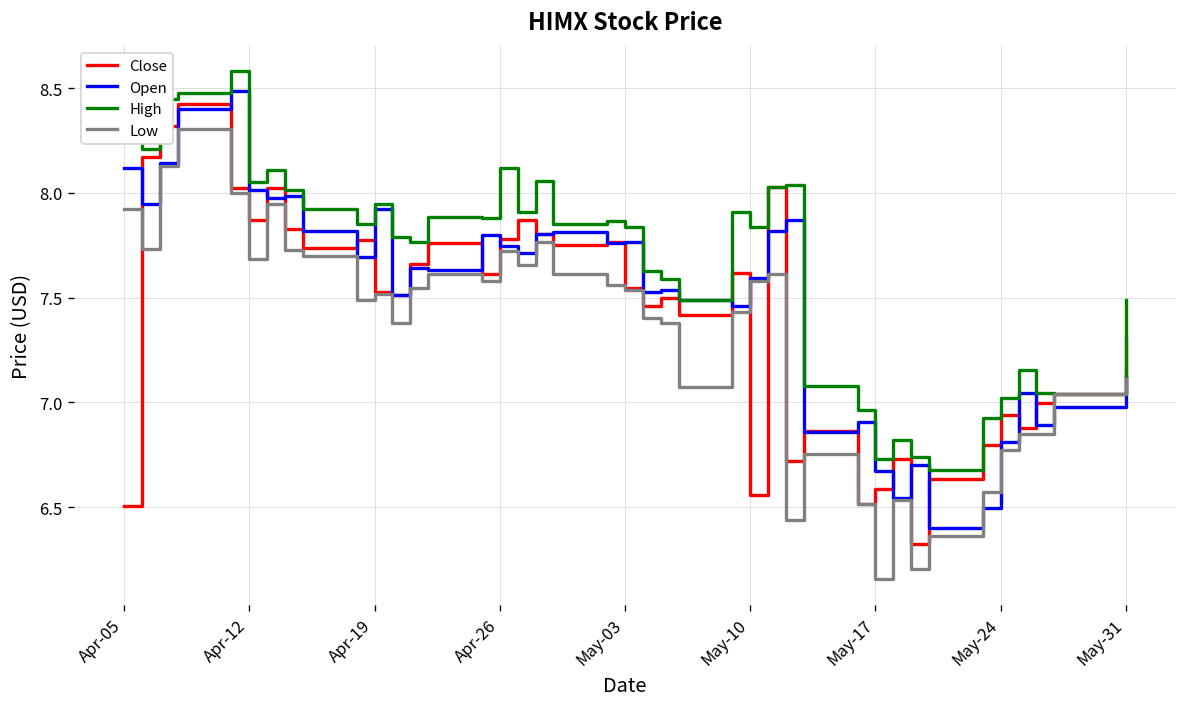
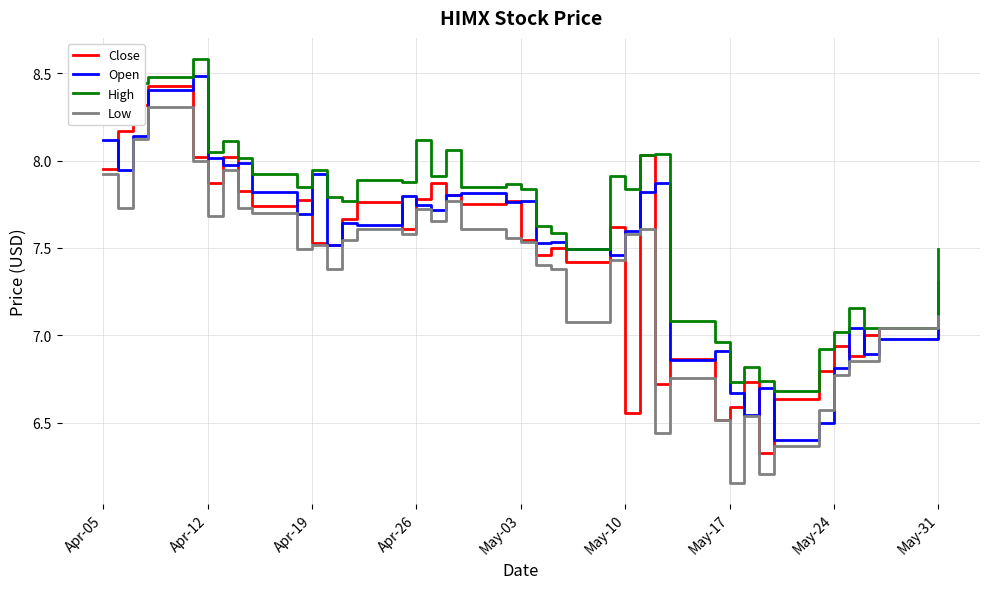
Close, Apr-05: 6.51 -> 7.95
